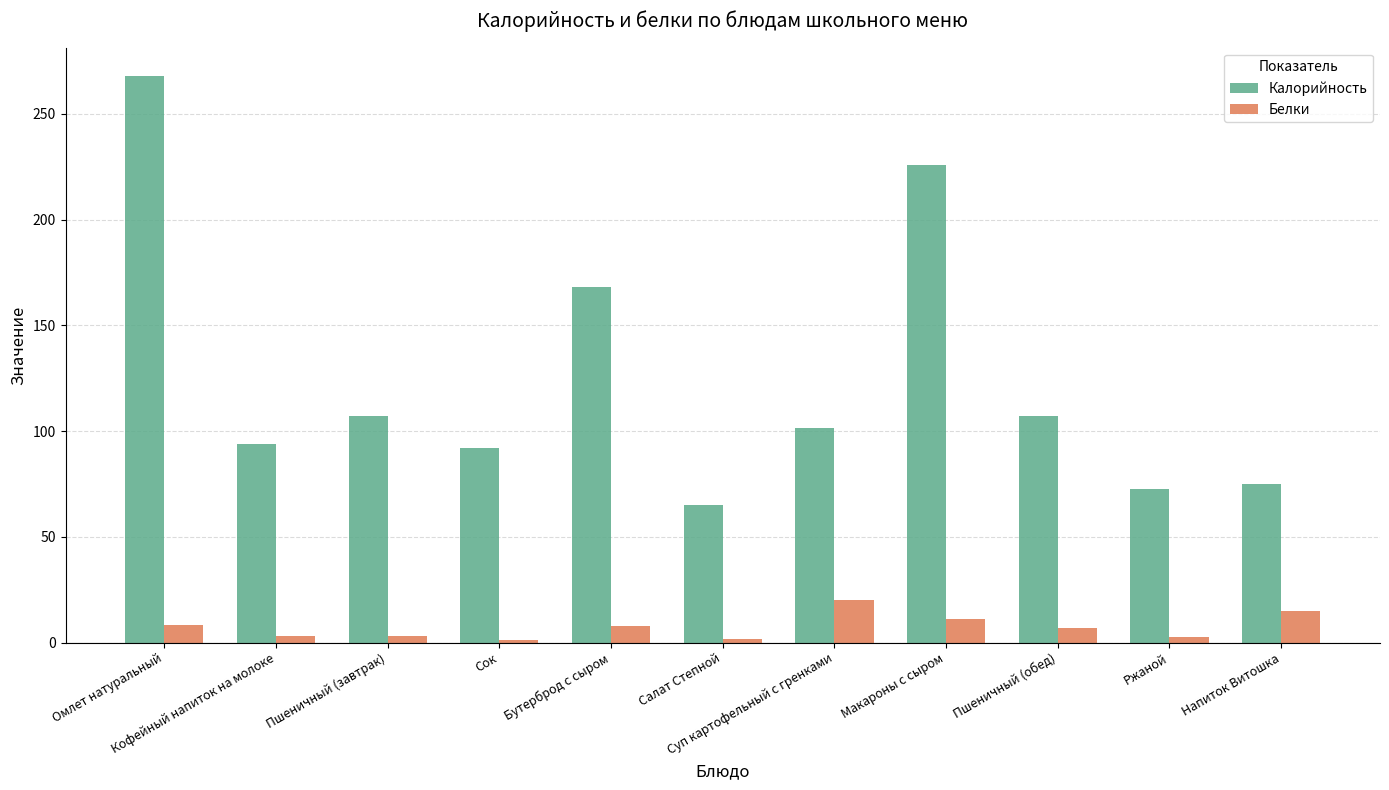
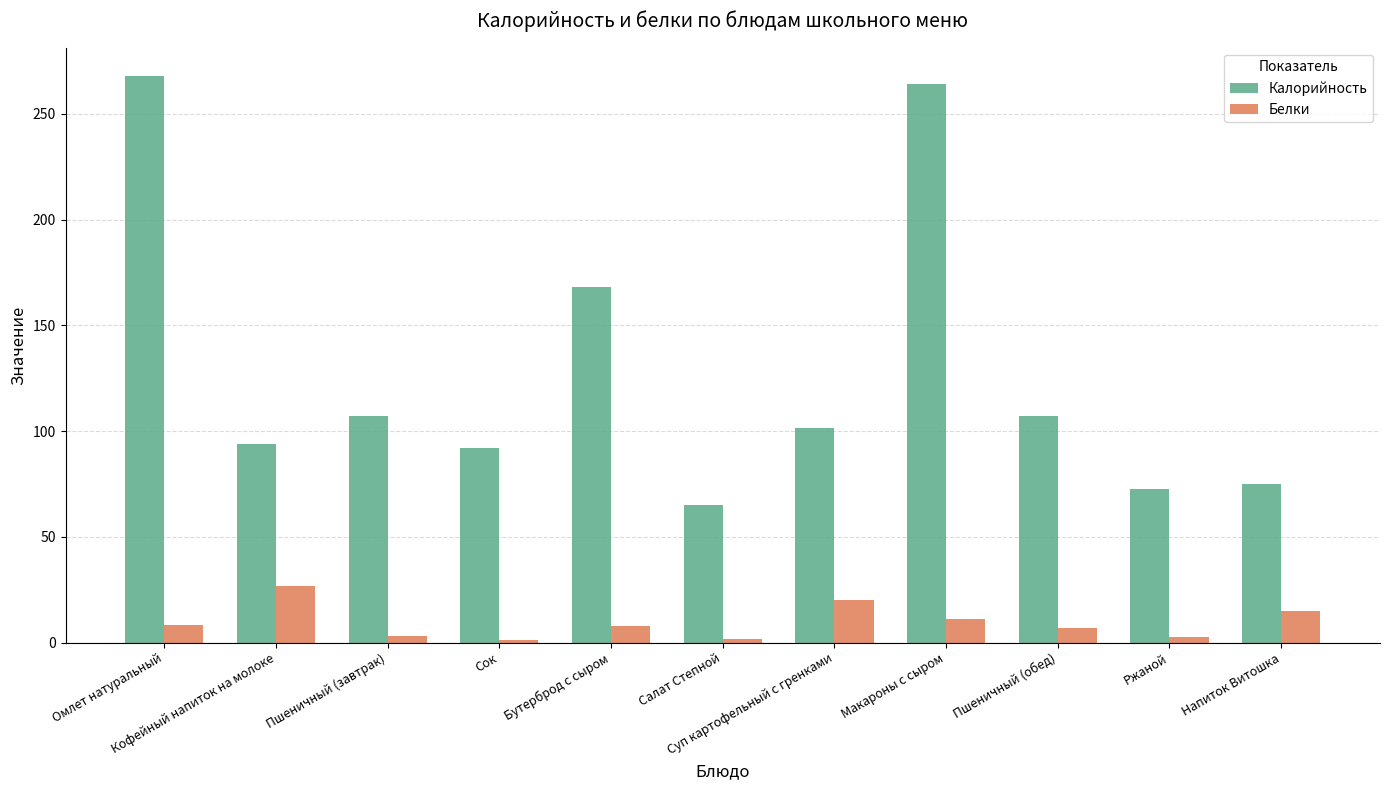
Белки, Кофейный напиток на молоке: 3 -> 27
Калорийность, Макароны с сыром: 226 -> 264
